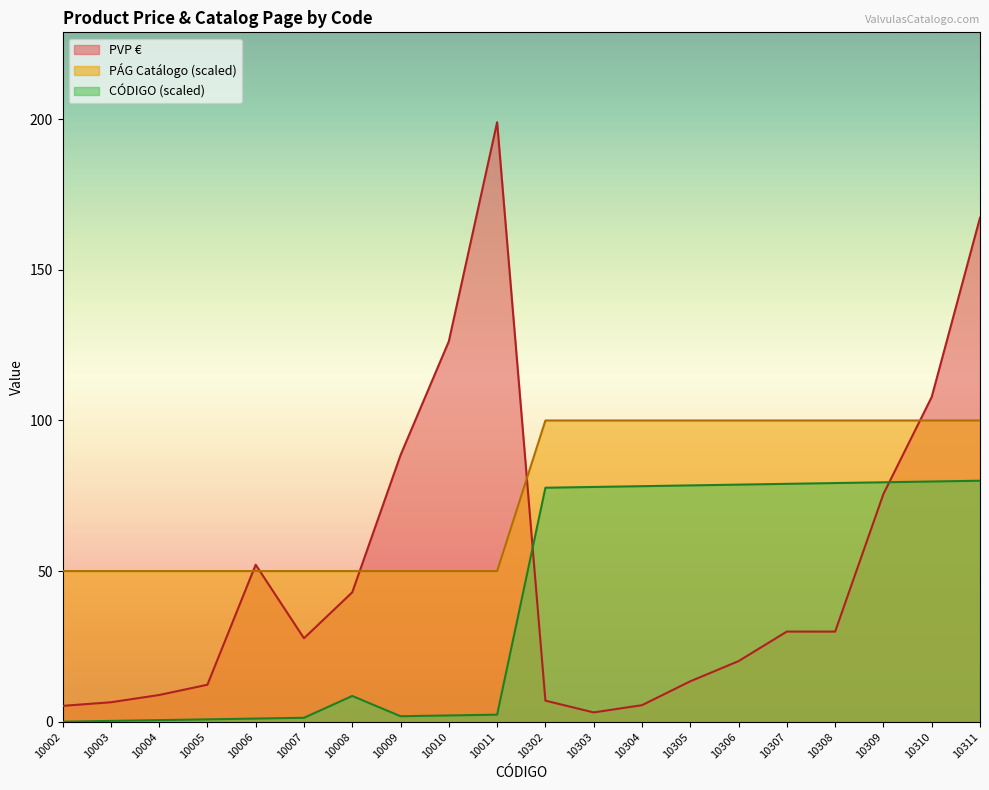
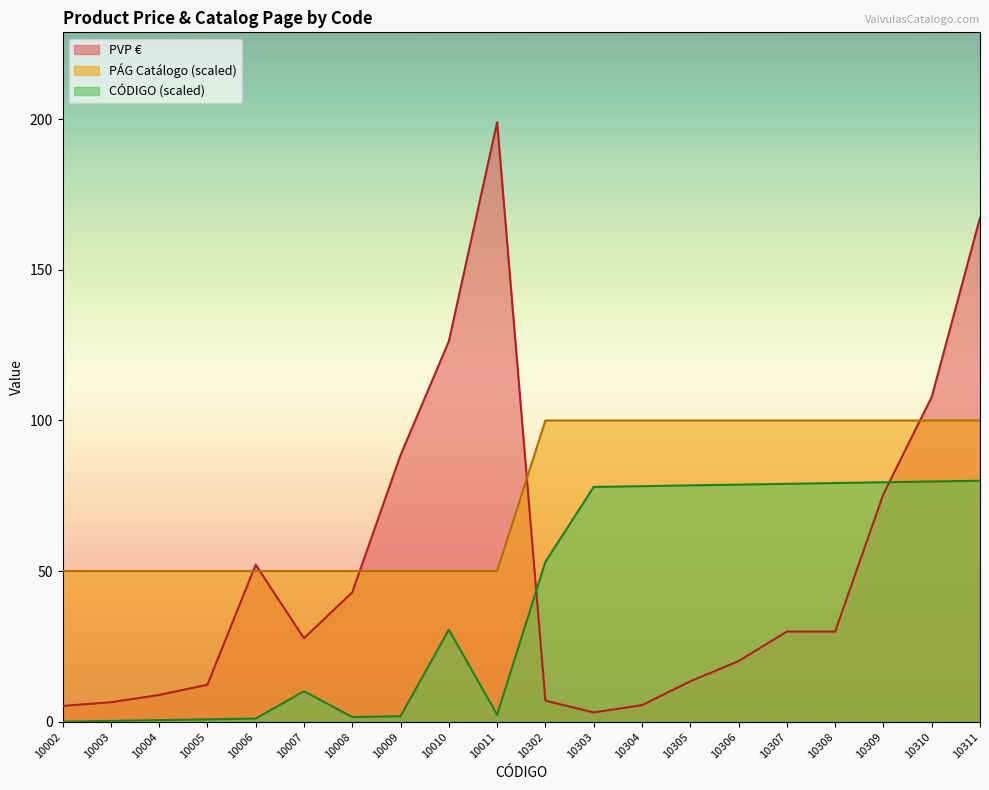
CÓDIGO (scaled), 10007: 1 -> 10
CÓDIGO (scaled), 10008: 9 -> 2
CÓDIGO (scaled), 10010: 2 -> 31
CÓDIGO (scaled), 10302: 78 -> 53
